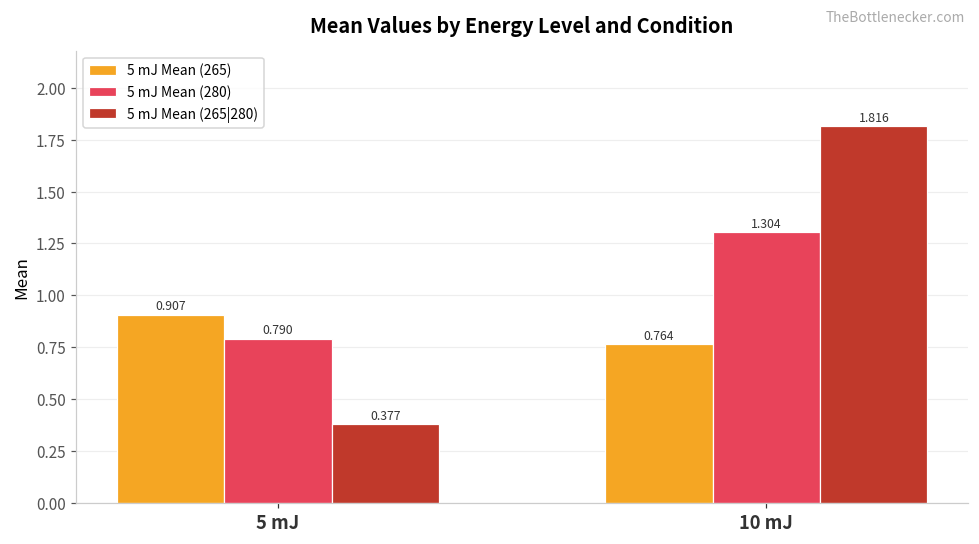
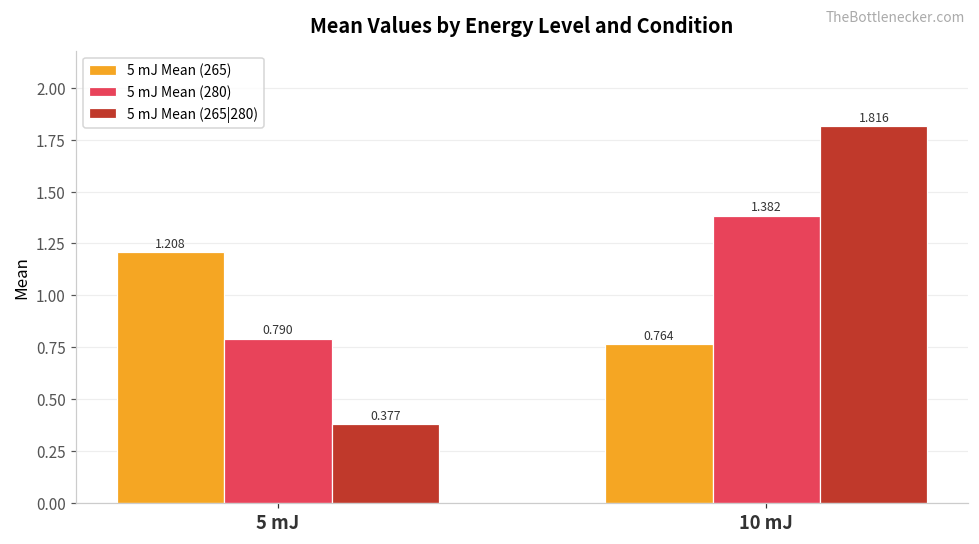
5 mJ Mean (265), 5 mJ: 0.907 -> 1.208
5 mJ Mean (280), 10 mJ: 1.304 -> 1.382
